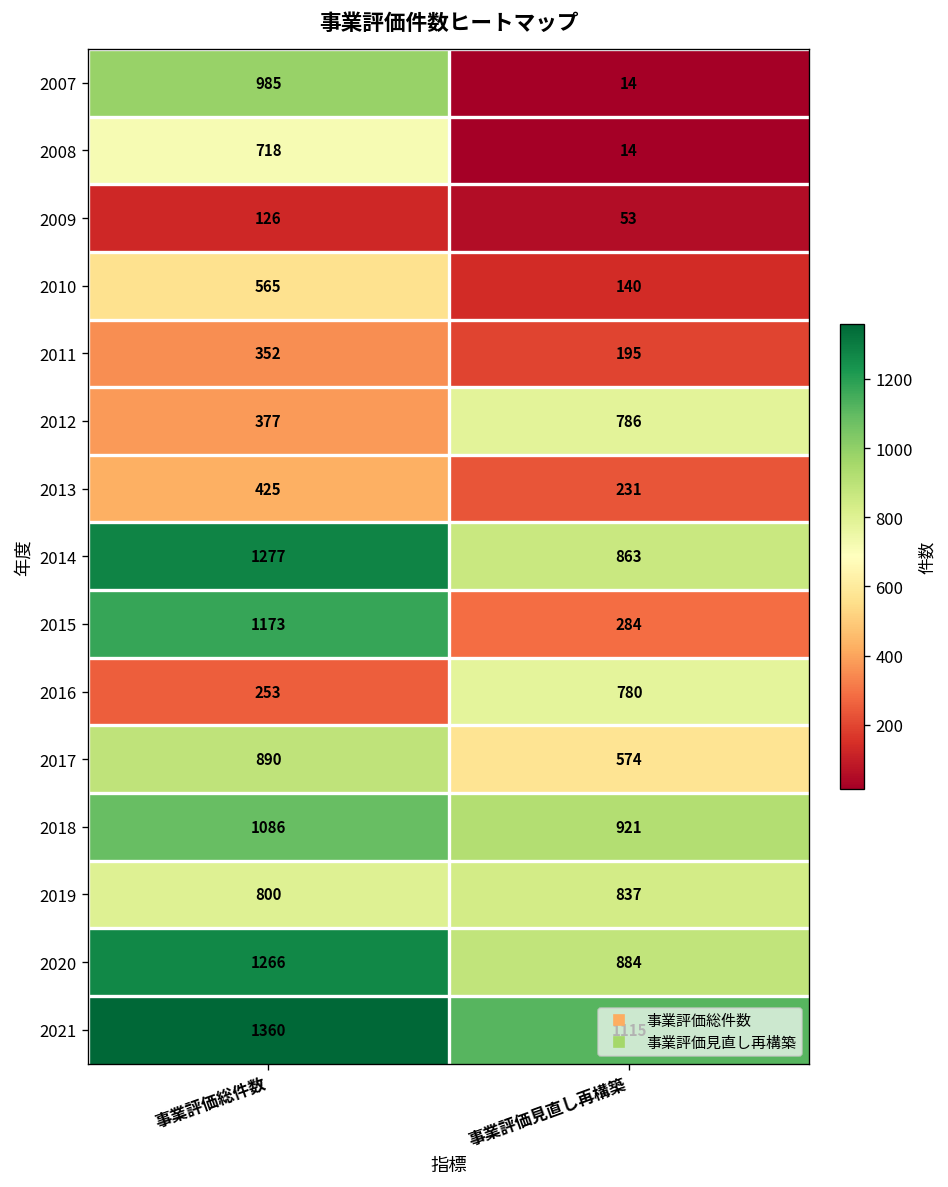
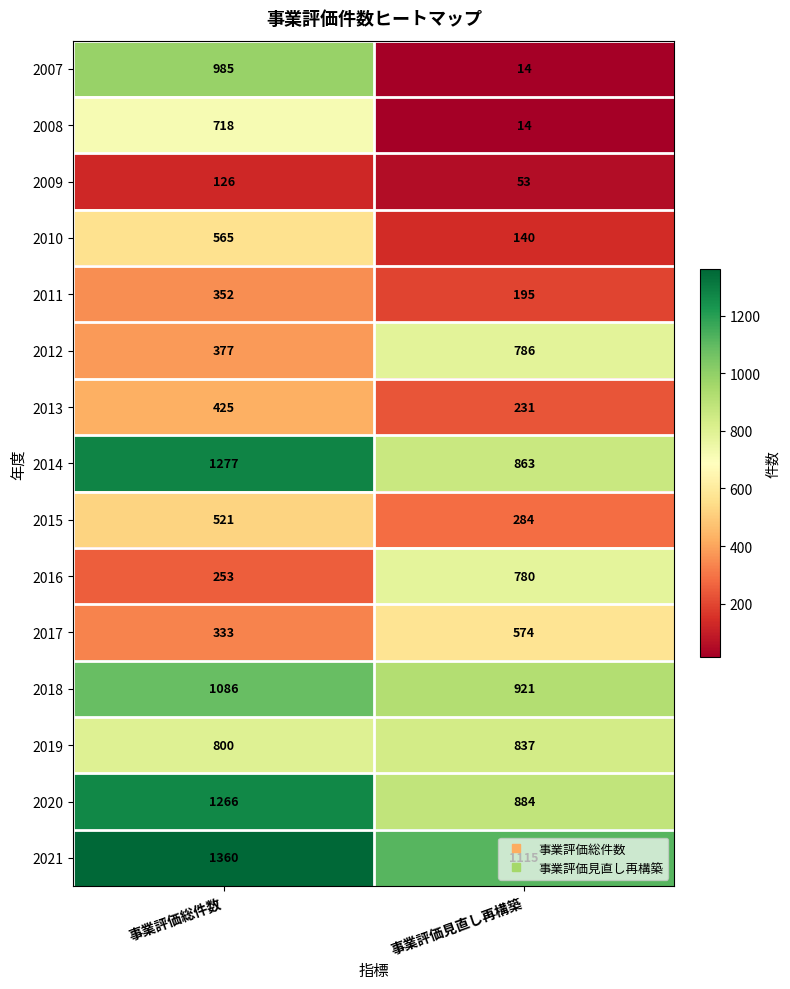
2015, 事業評価総件数: 1173 -> 521
2017, 事業評価総件数: 890 -> 333
